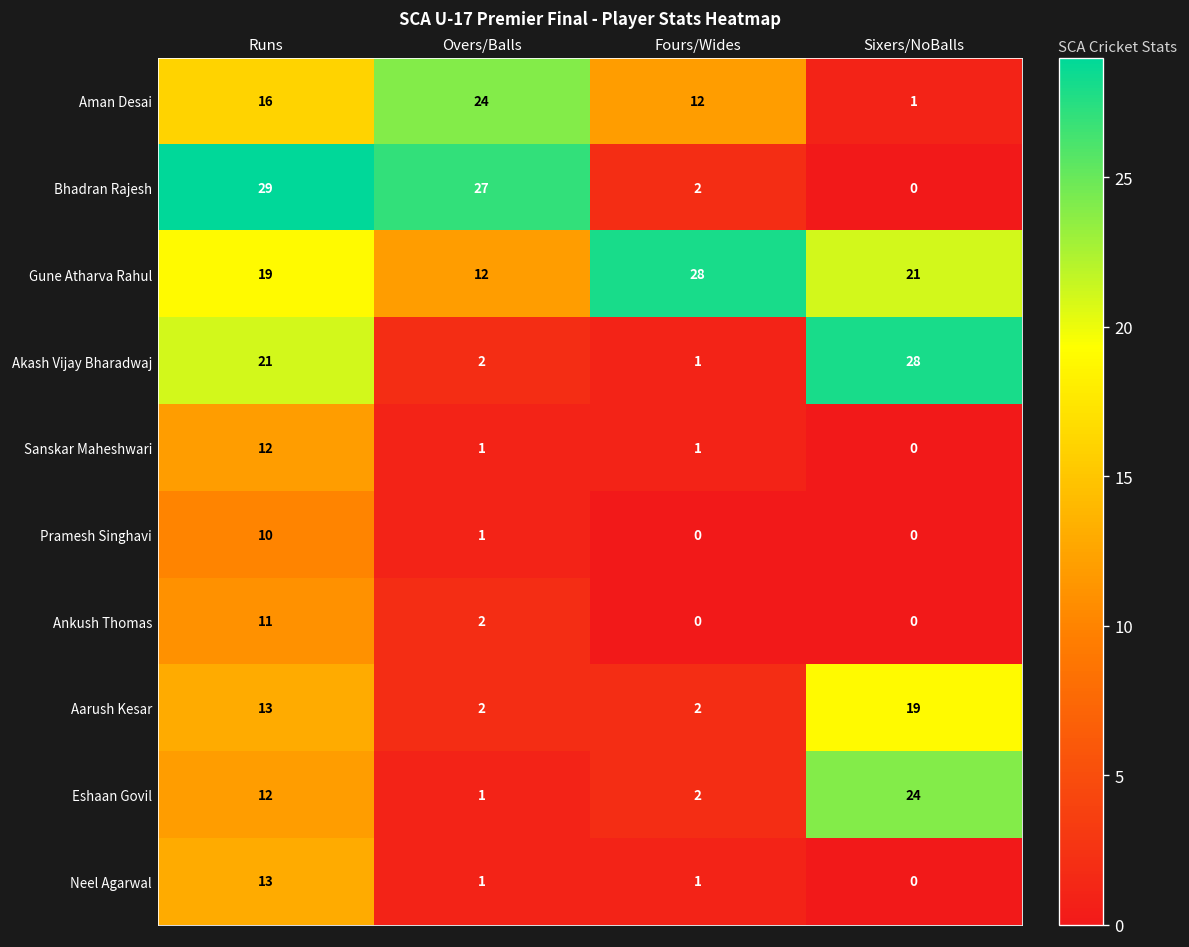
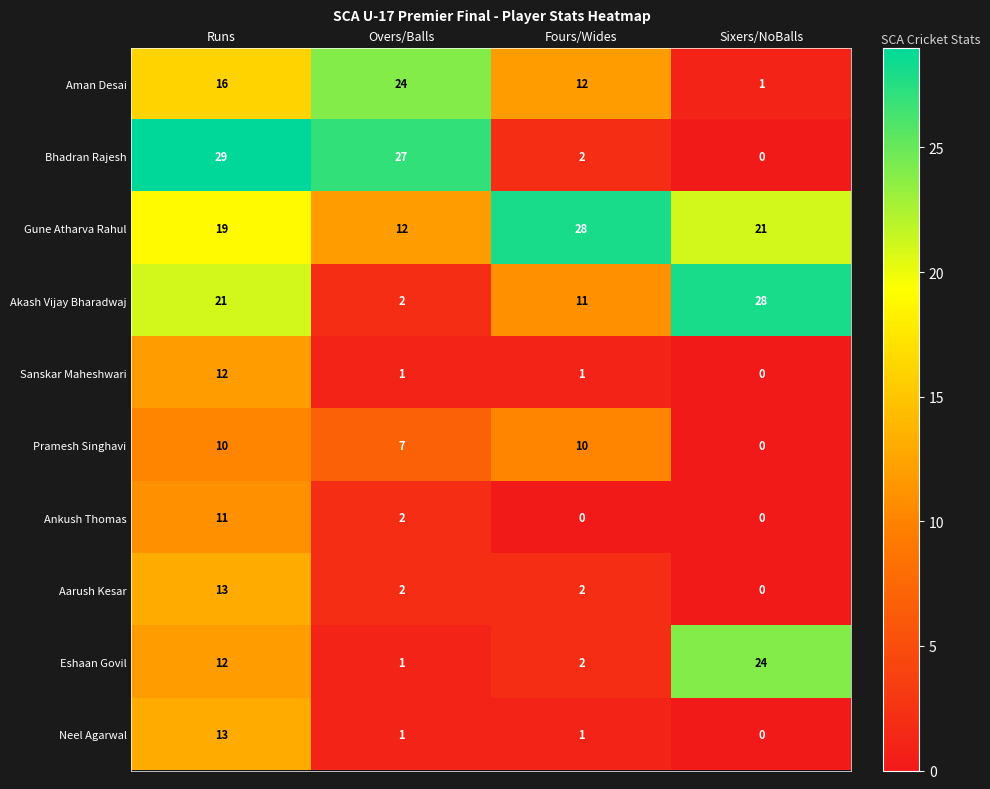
Akash Vijay Bharadwaj, Fours/Wides: 1 -> 11
Pramesh Singhavi, Overs/Balls: 1 -> 7
Pramesh Singhavi, Fours/Wides: 0 -> 10
Aarush Kesar, Sixers/NoBalls: 19 -> 0
